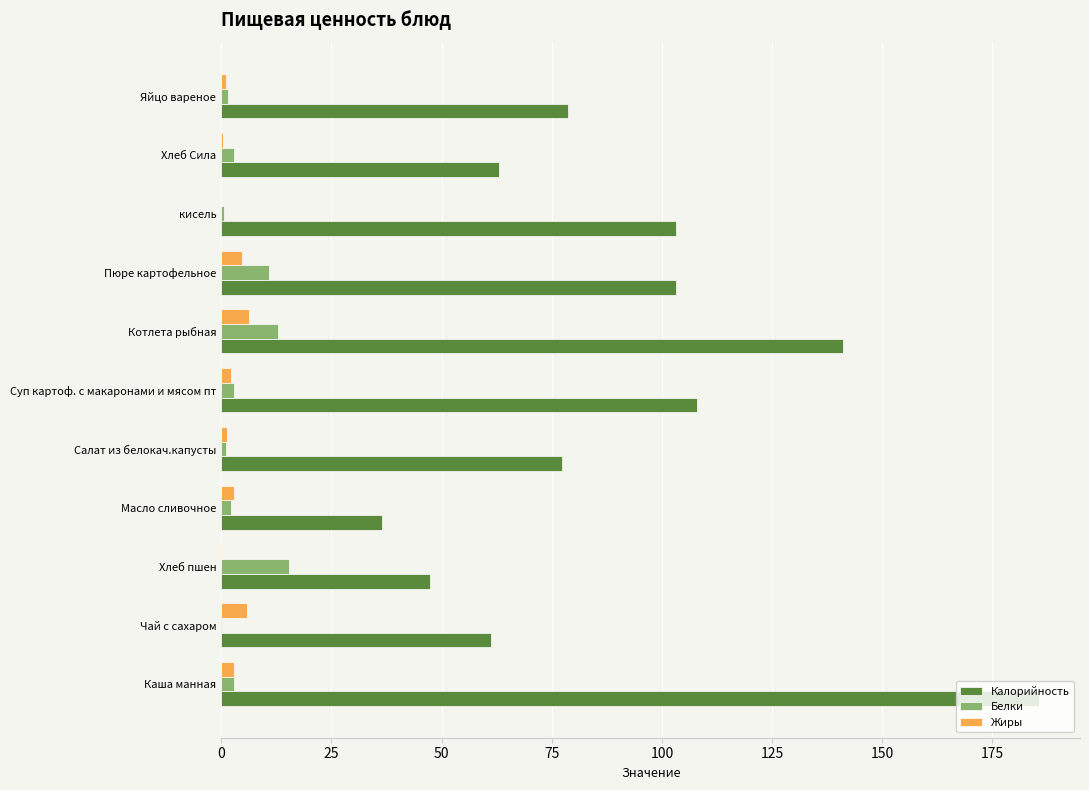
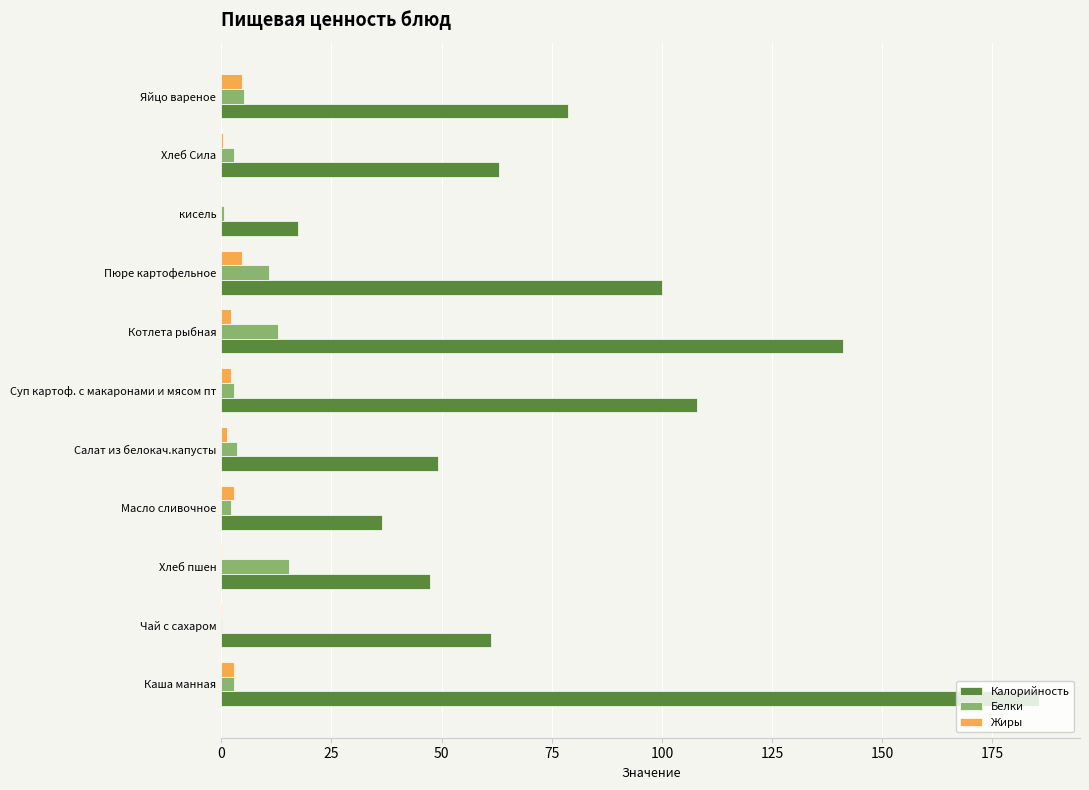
Жиры, Яйцо вареное: 1 -> 5
Белки, Яйцо вареное: 2 -> 5
Калорийность, кисель: 103 -> 17
Калорийность, Пюре картофельное: 103 -> 100
Жиры, Котлета рыбная: 6 -> 2
Белки, Салат из белокач.капусты: 1 -> 4
Калорийность, Салат из белокач.капусты: 77 -> 49
Жиры, Чай с сахаром: 6 -> 0
